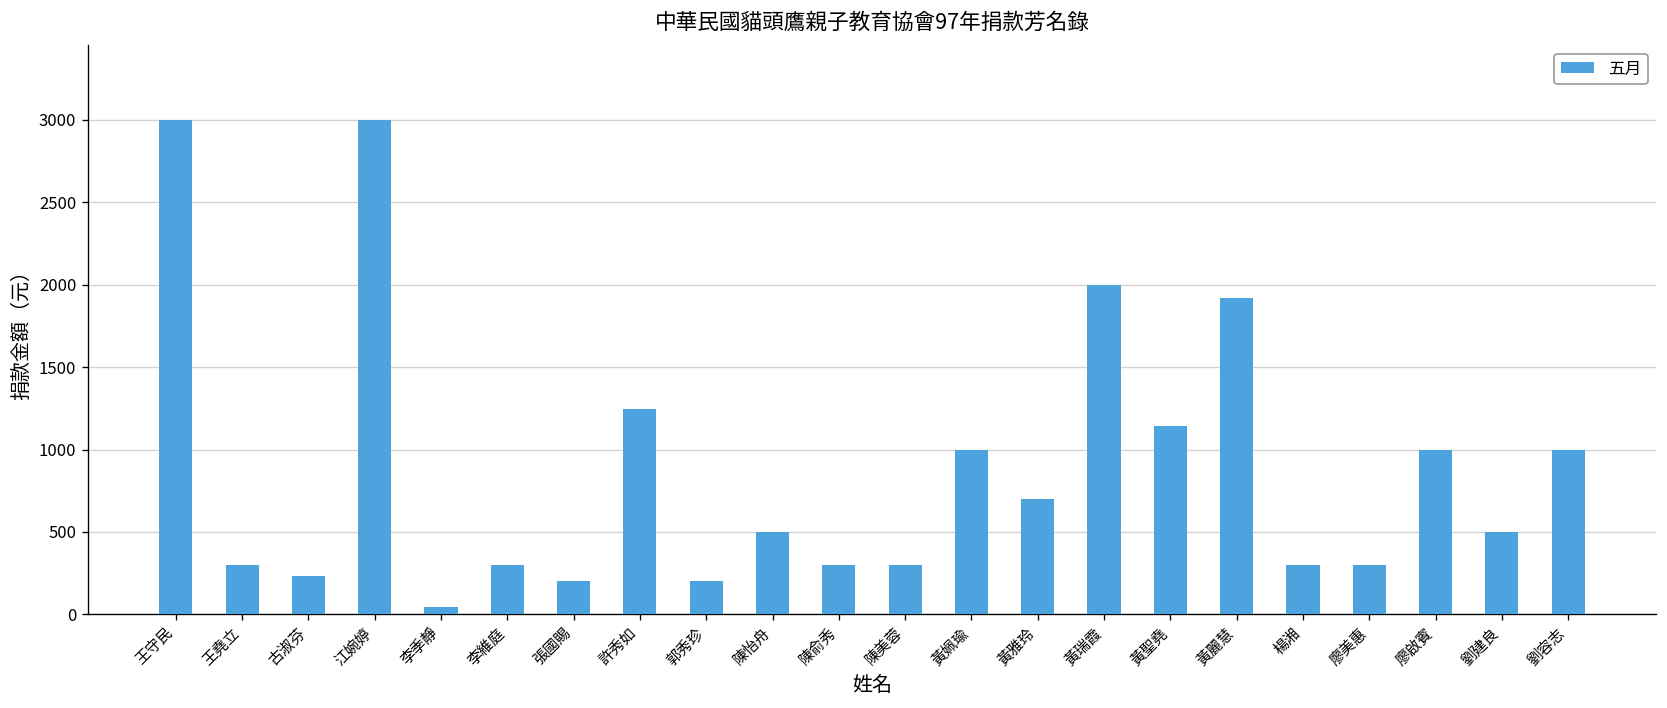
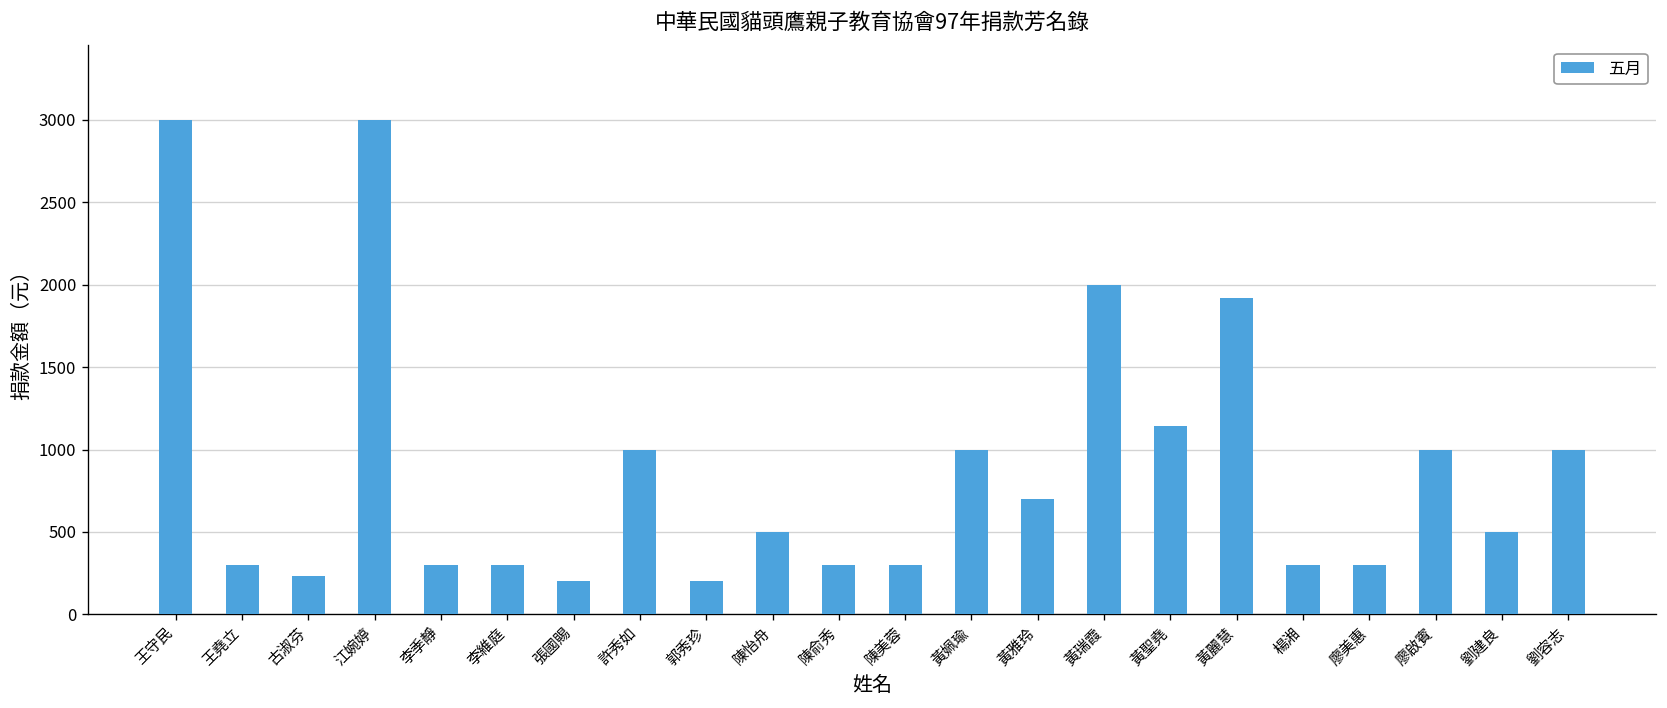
李季靜: 40 -> 300
許秀如: 1250 -> 1000
